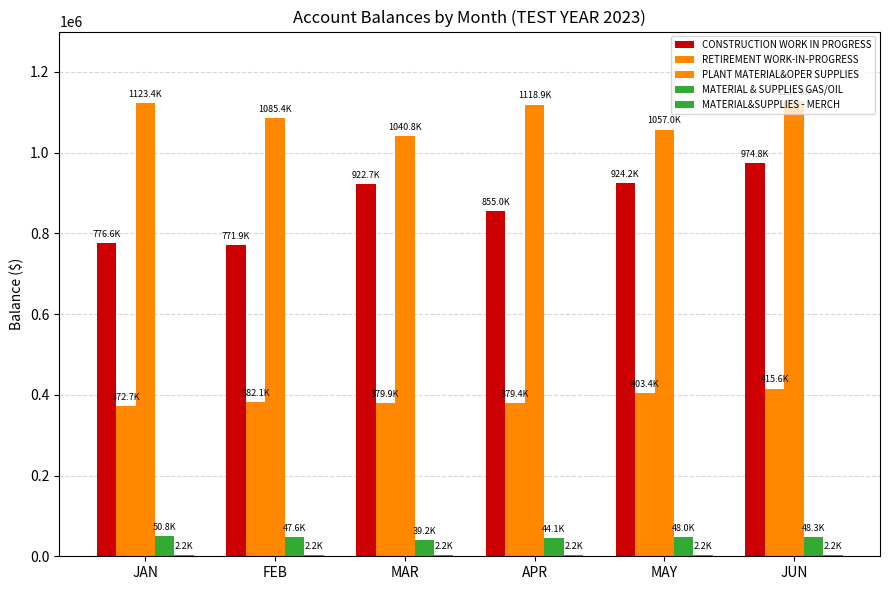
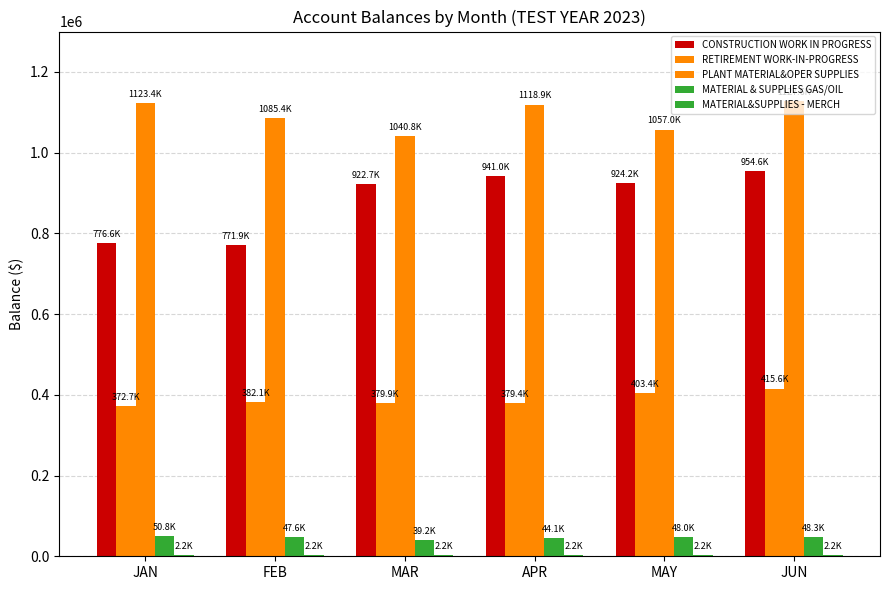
CONSTRUCTION WORK IN PROGRESS, APR: 855.0K -> 941.0K
CONSTRUCTION WORK IN PROGRESS, JUN: 974.8K -> 954.6K
